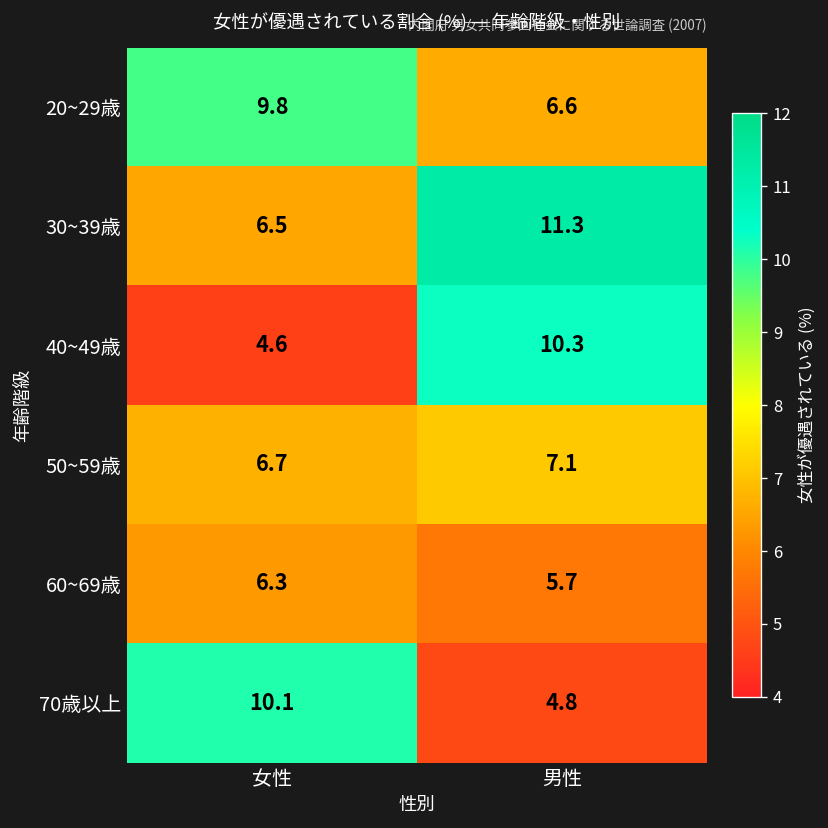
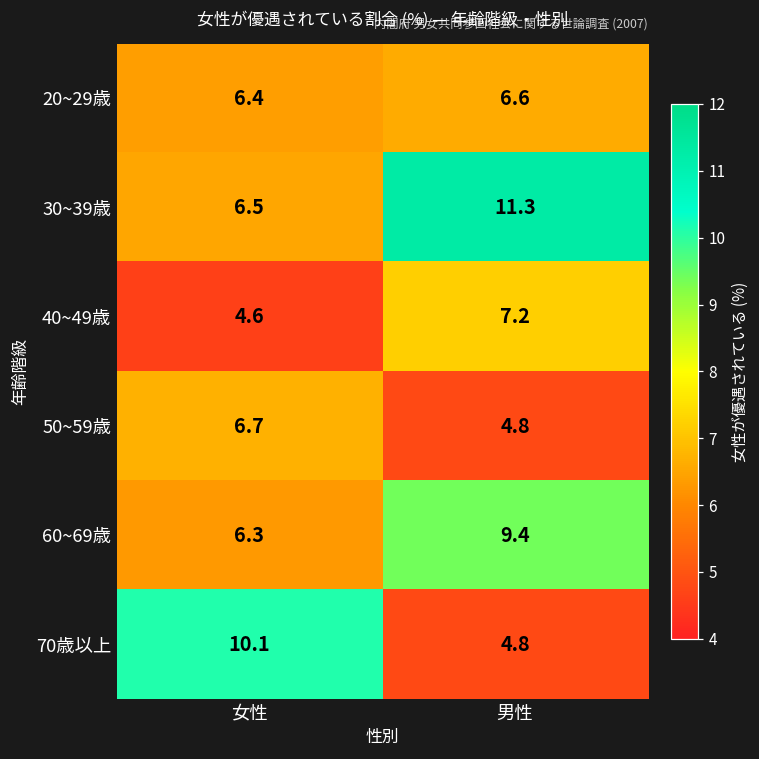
20~29歳, 女性: 9.8 -> 6.4
40~49歳, 男性: 10.3 -> 7.2
50~59歳, 男性: 7.1 -> 4.8
60~69歳, 男性: 5.7 -> 9.4
